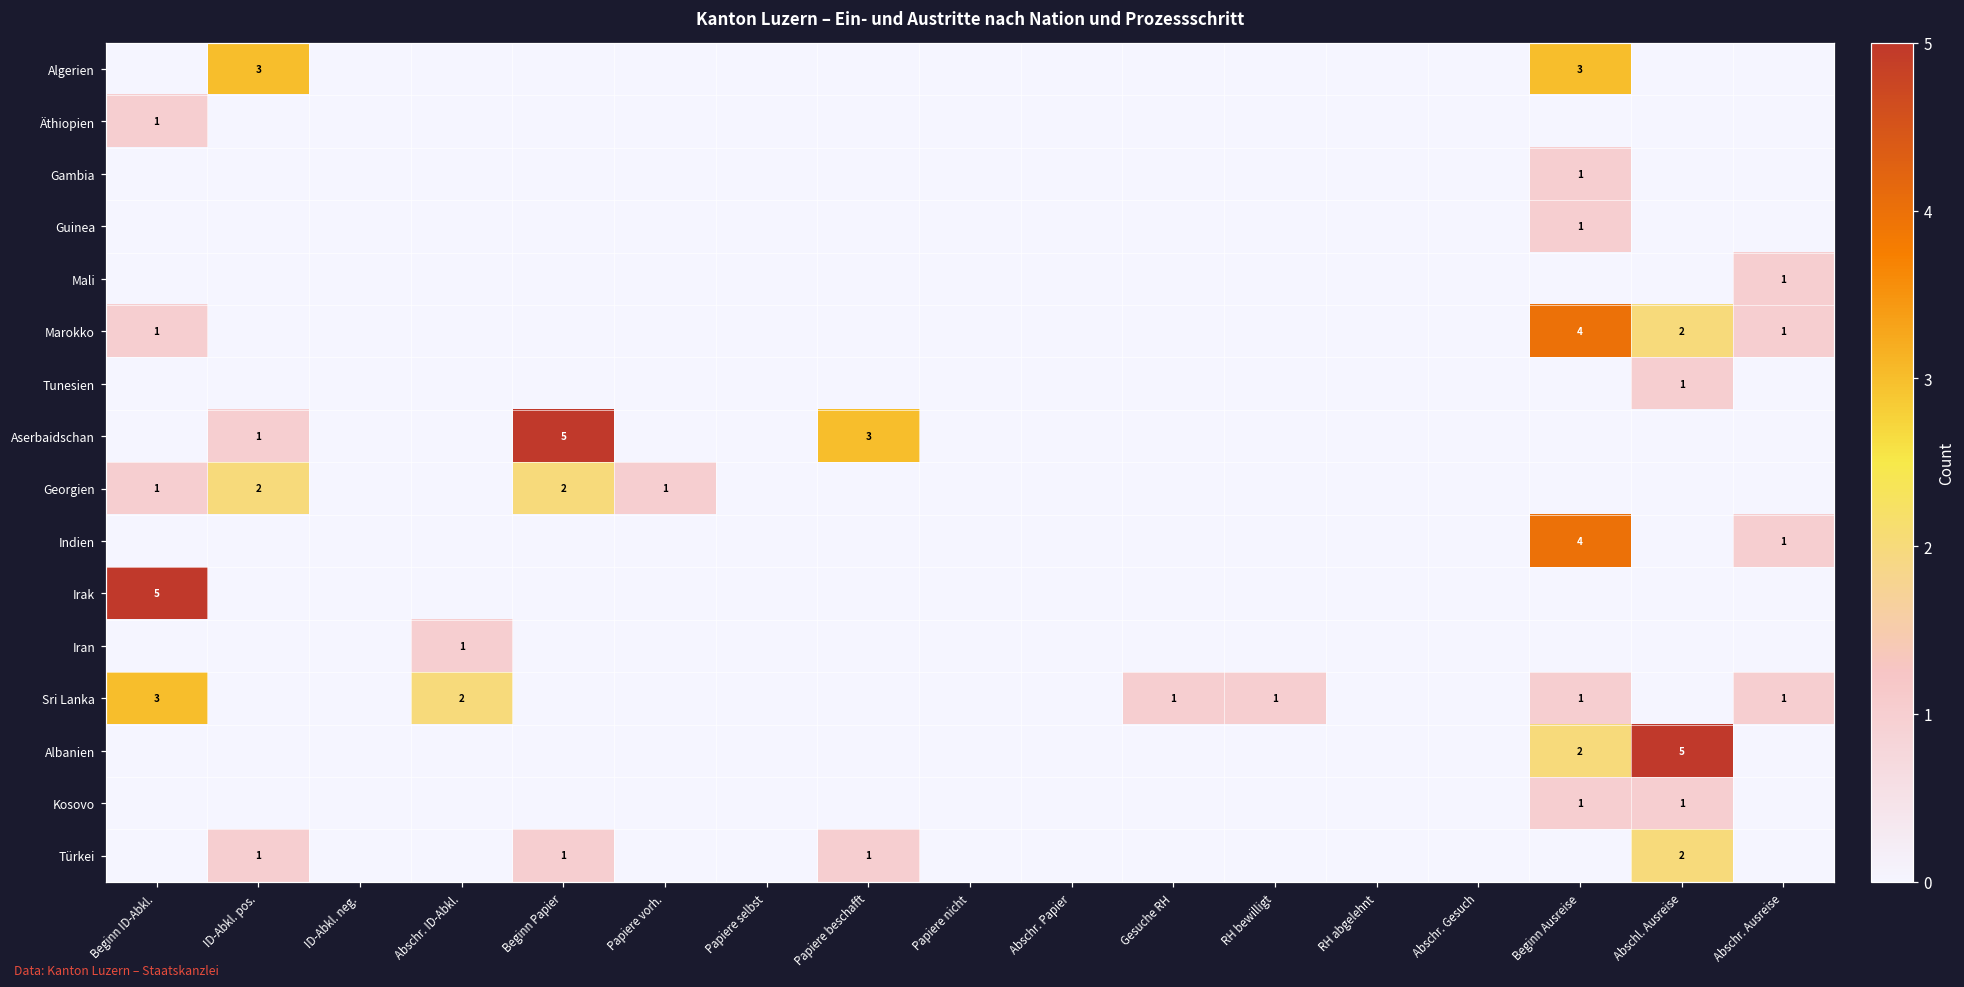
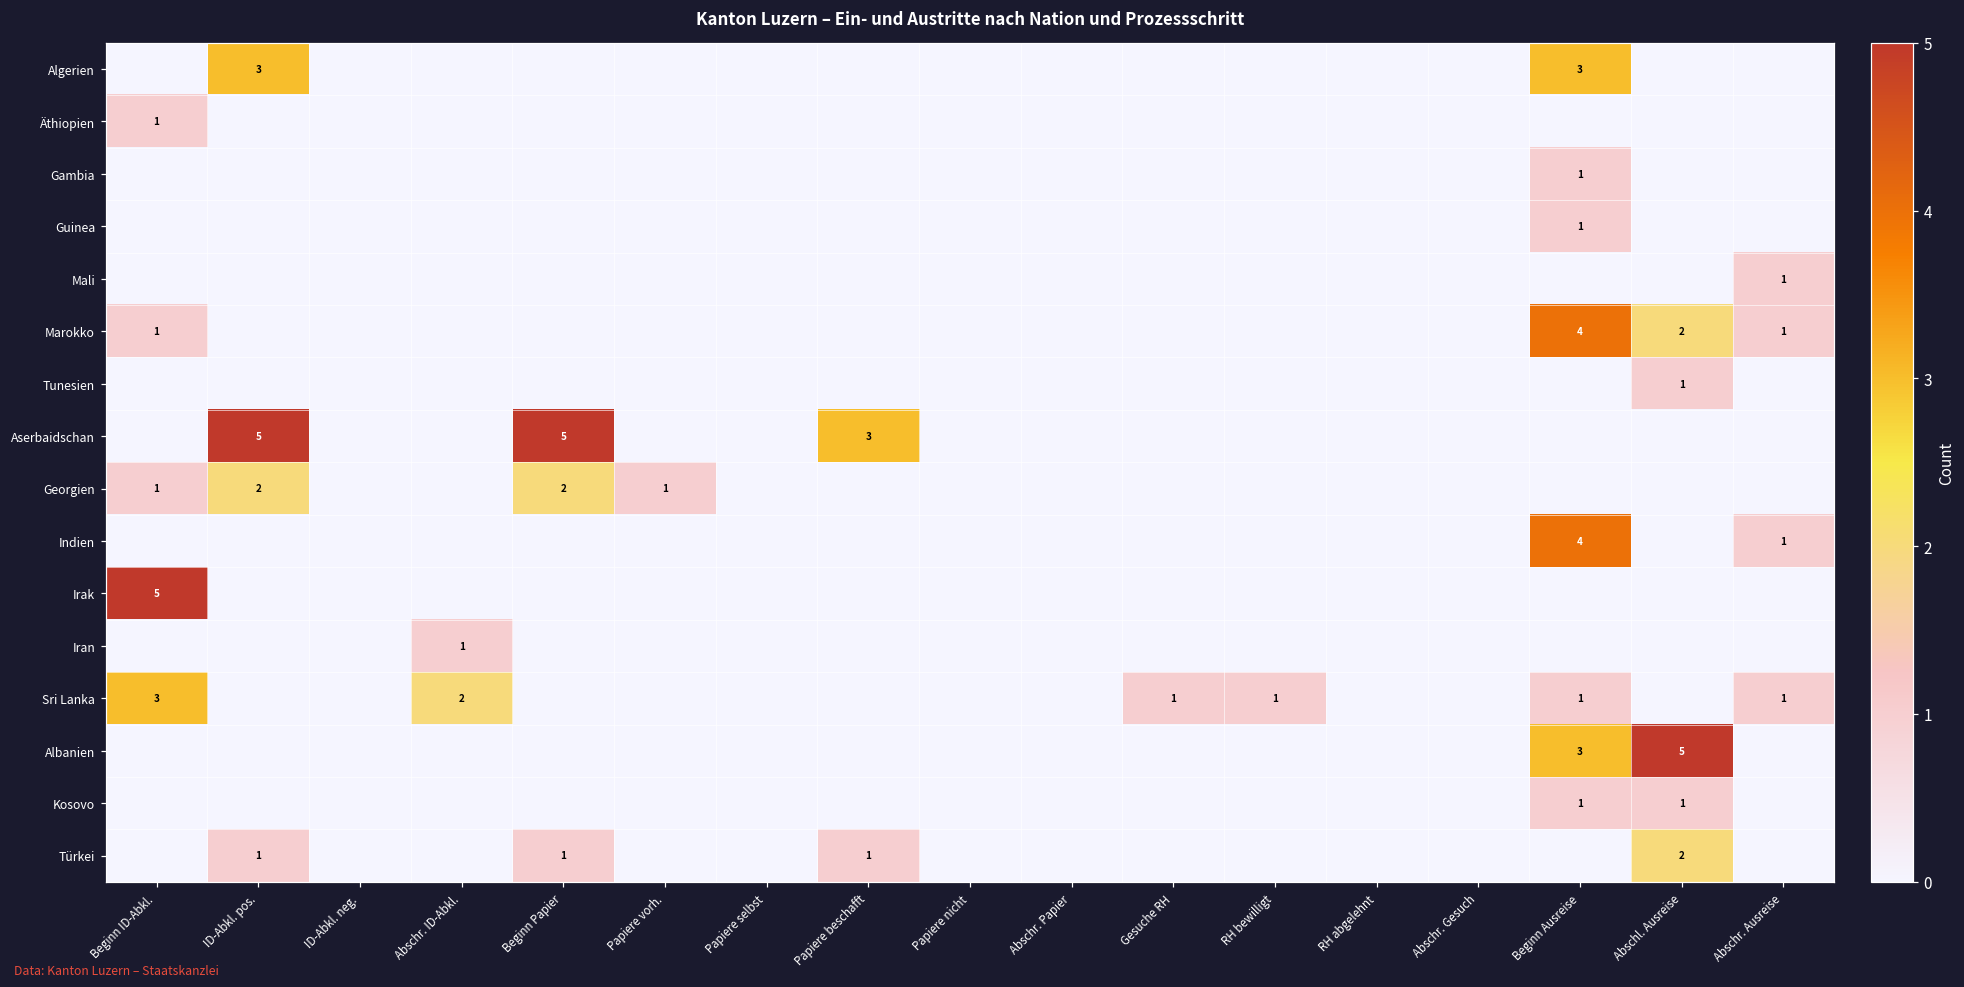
Aserbaidschan, ID-Abkl. pos.: 1 -> 5
Albanien, Beginn Ausreise: 2 -> 3
